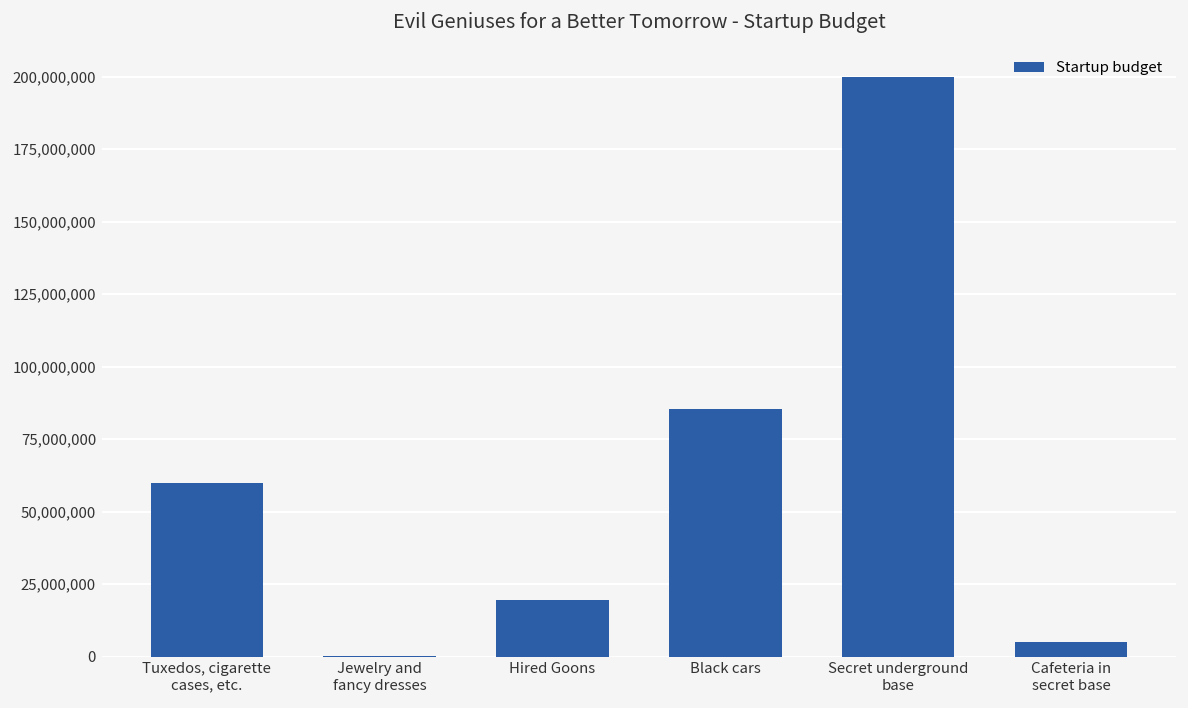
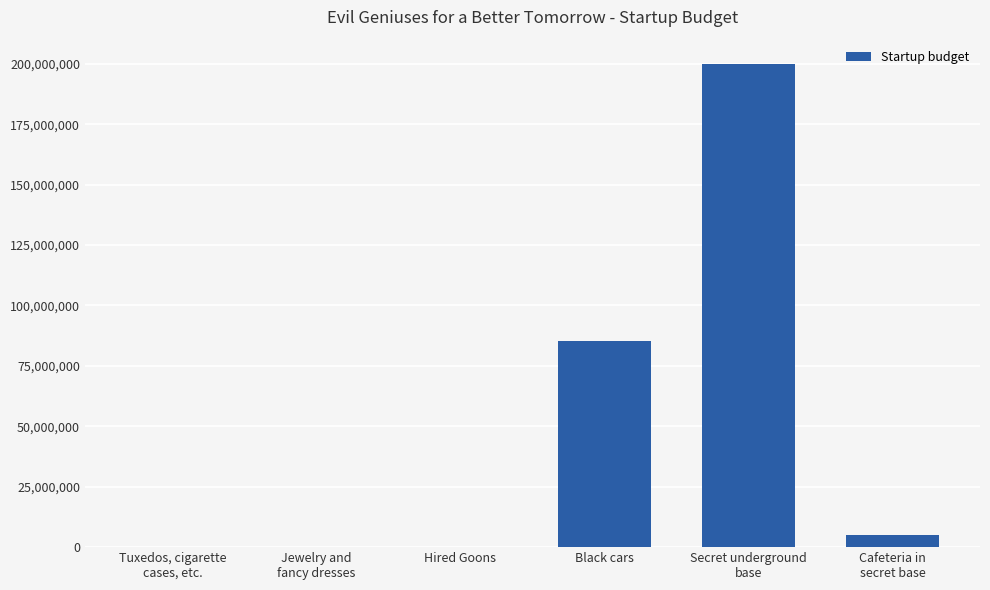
Tuxedos, cigarette cases, etc.: 60,000,000 -> 0
Hired Goons: 19,000,000 -> 0
